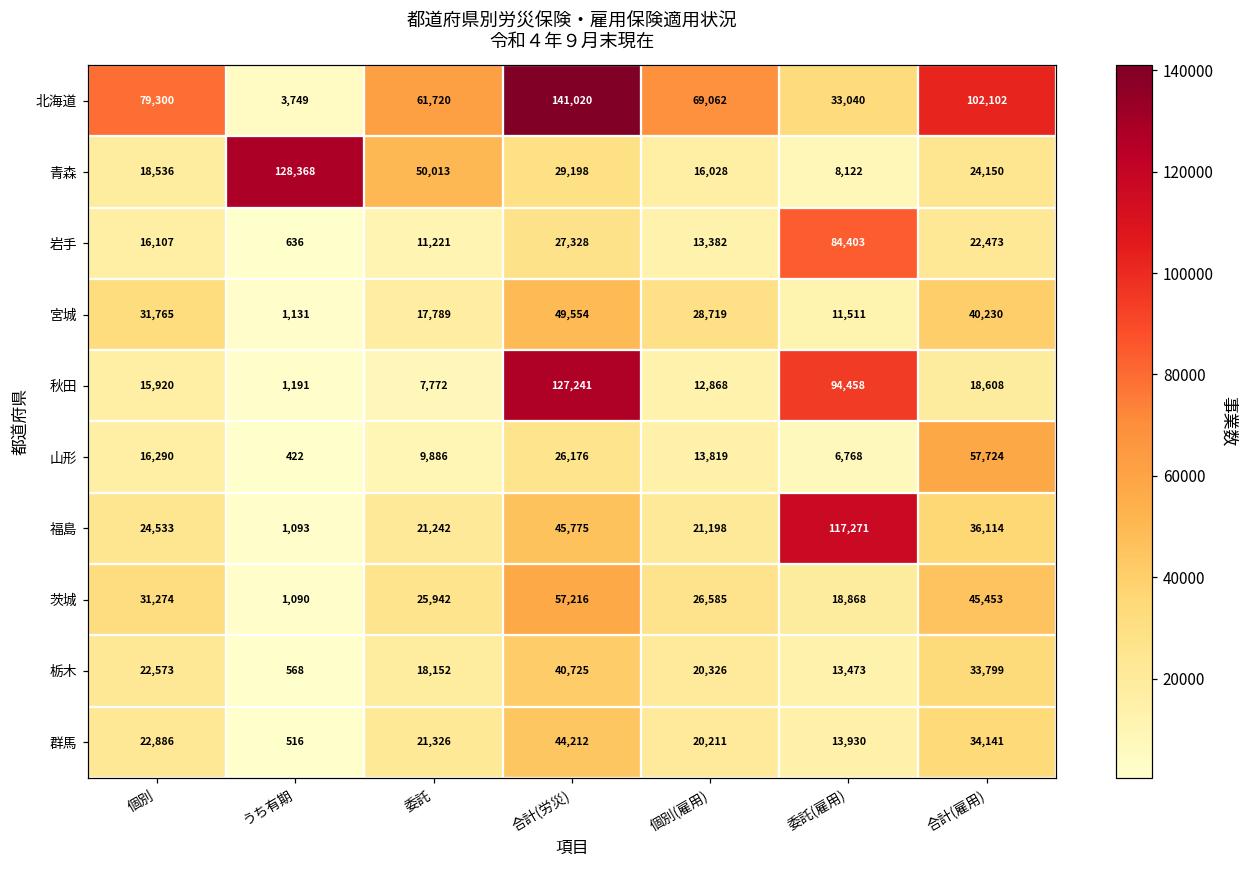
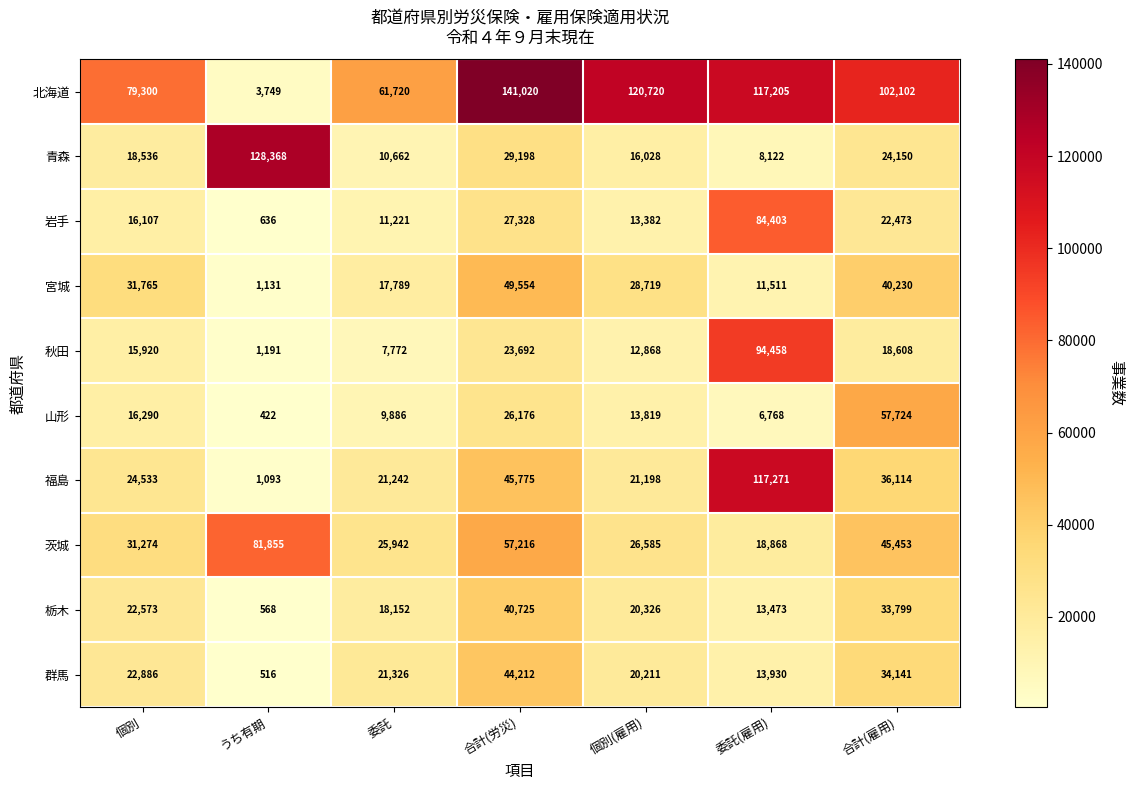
北海道, 個別(雇用): 69,062 -> 120,720
北海道, 委託(雇用): 33,040 -> 117,205
青森, 委託: 50,013 -> 10,662
秋田, 合計(労災): 127,241 -> 23,692
茨城, うち有期: 1,090 -> 81,855
